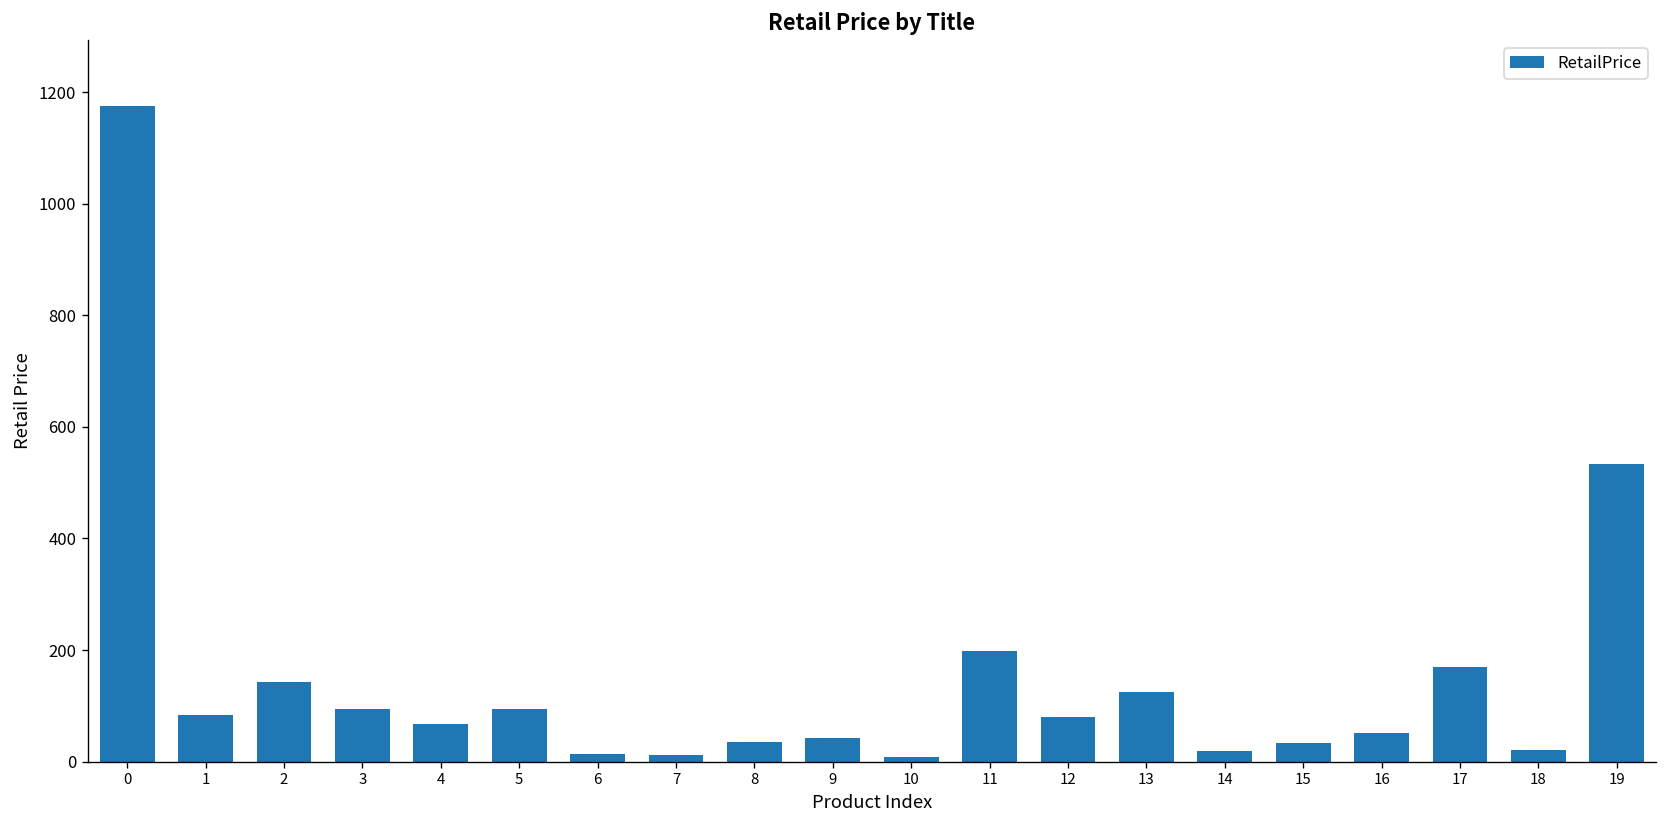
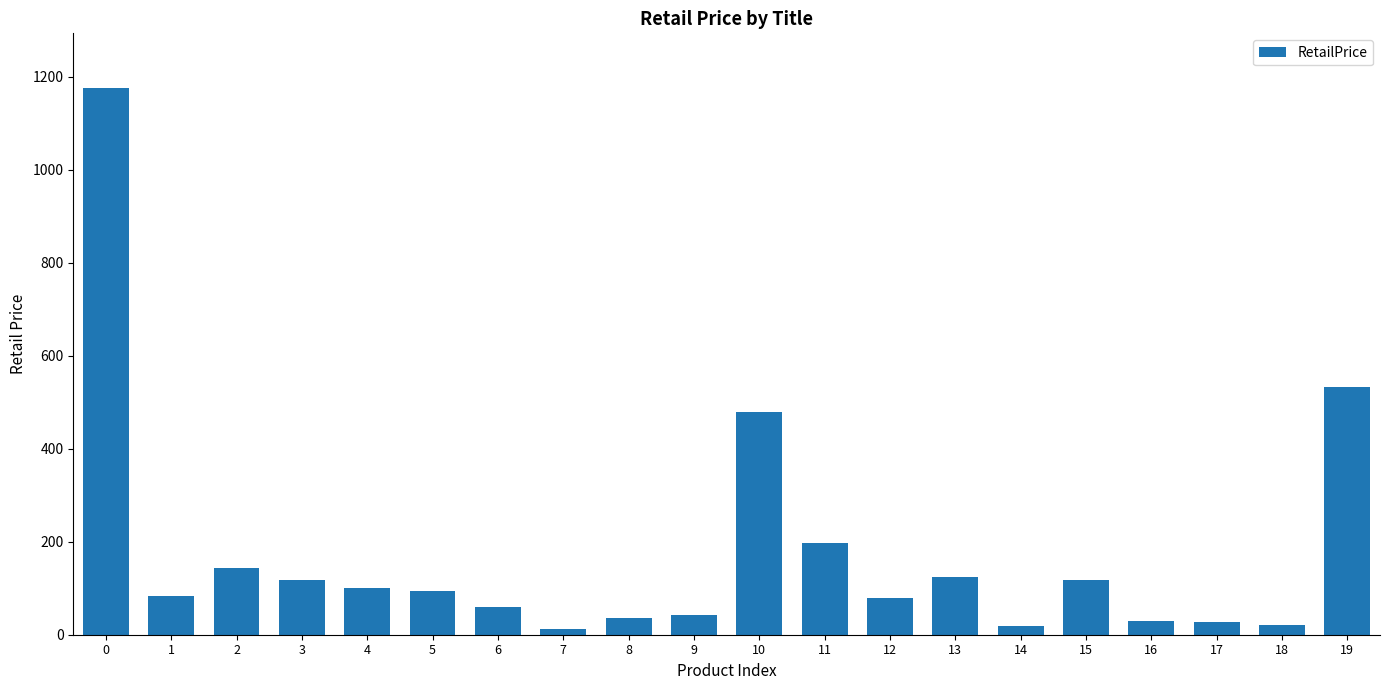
3: 90 -> 120
4: 70 -> 100
6: 10 -> 60
10: 10 -> 480
15: 30 -> 120
16: 50 -> 30
17: 170 -> 30
